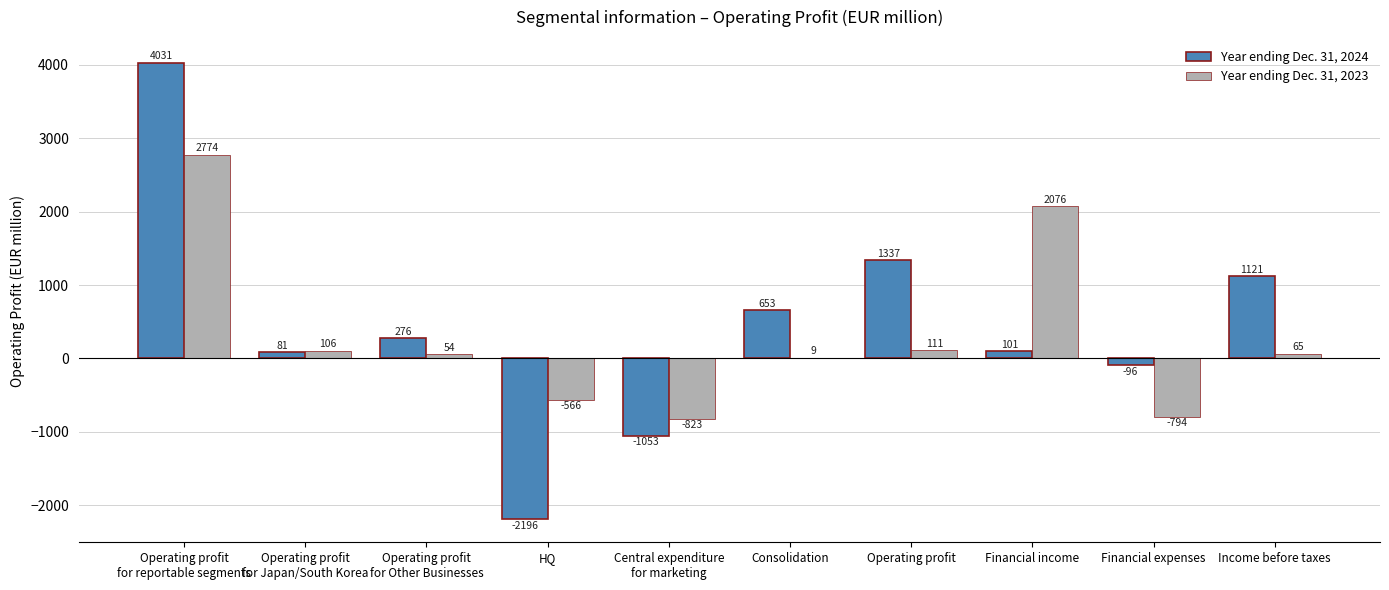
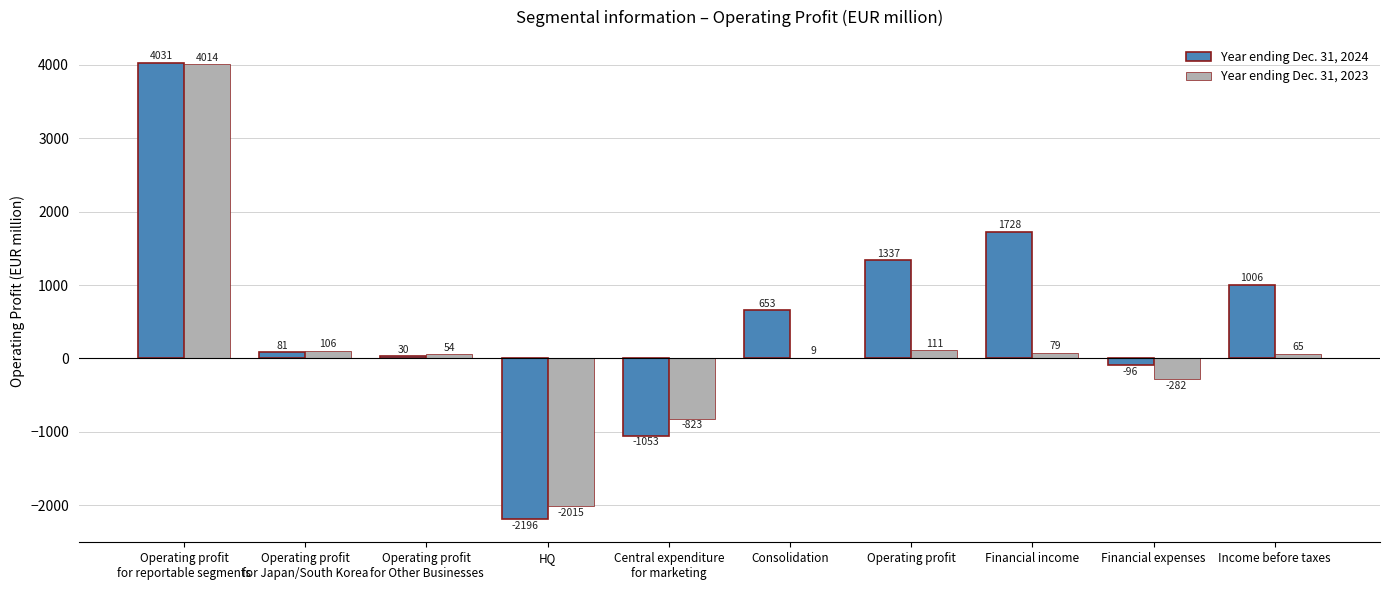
Year ending Dec. 31, 2023, Operating profit for reportable segments: 2774 -> 4014
Year ending Dec. 31, 2024, Operating profit for Other Businesses: 276 -> 30
Year ending Dec. 31, 2023, HQ: -566 -> -2015
Year ending Dec. 31, 2024, Financial income: 101 -> 1728
Year ending Dec. 31, 2023, Financial income: 2076 -> 79
Year ending Dec. 31, 2023, Financial expenses: -794 -> -282
Year ending Dec. 31, 2024, Income before taxes: 1121 -> 1006
